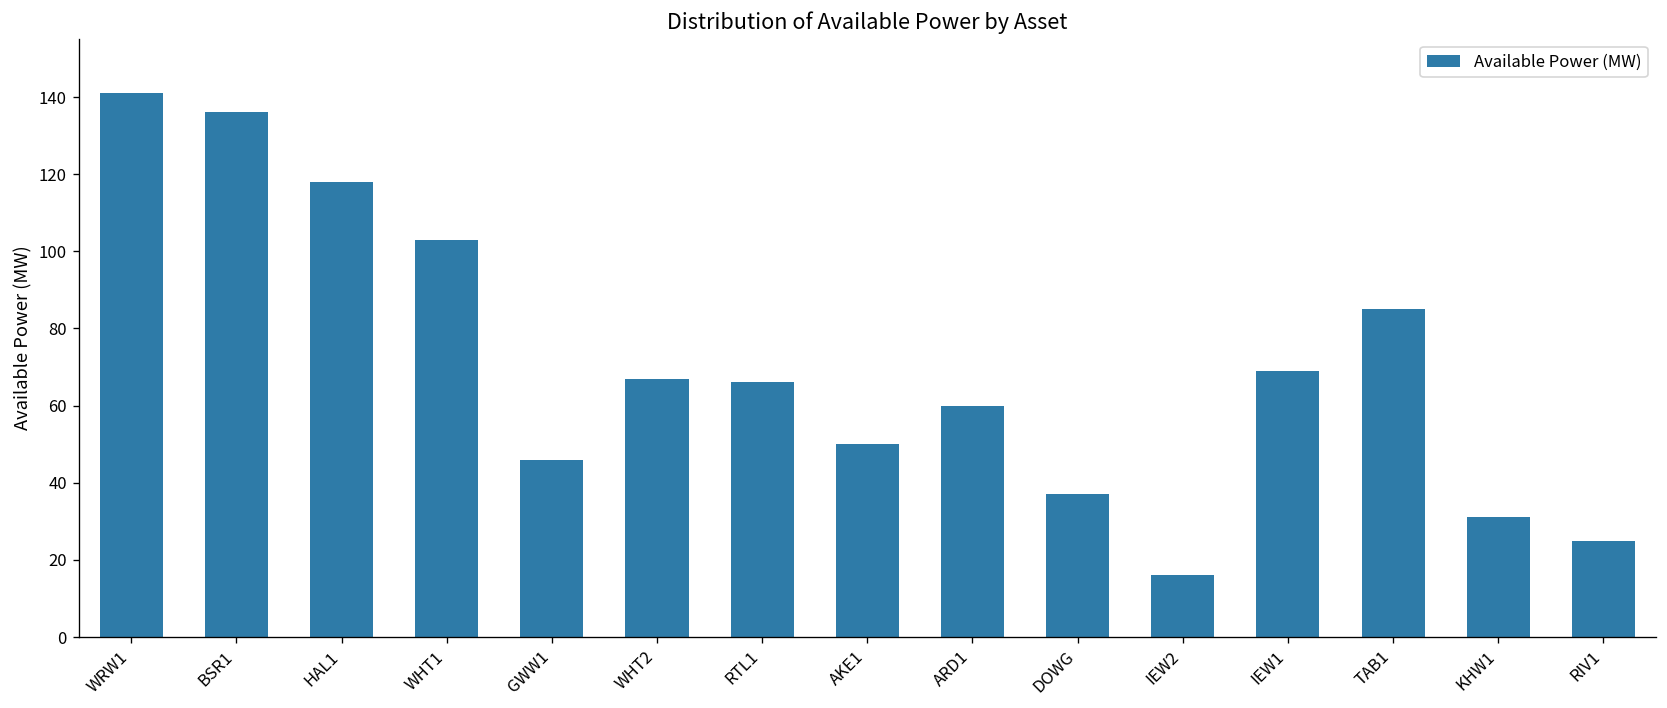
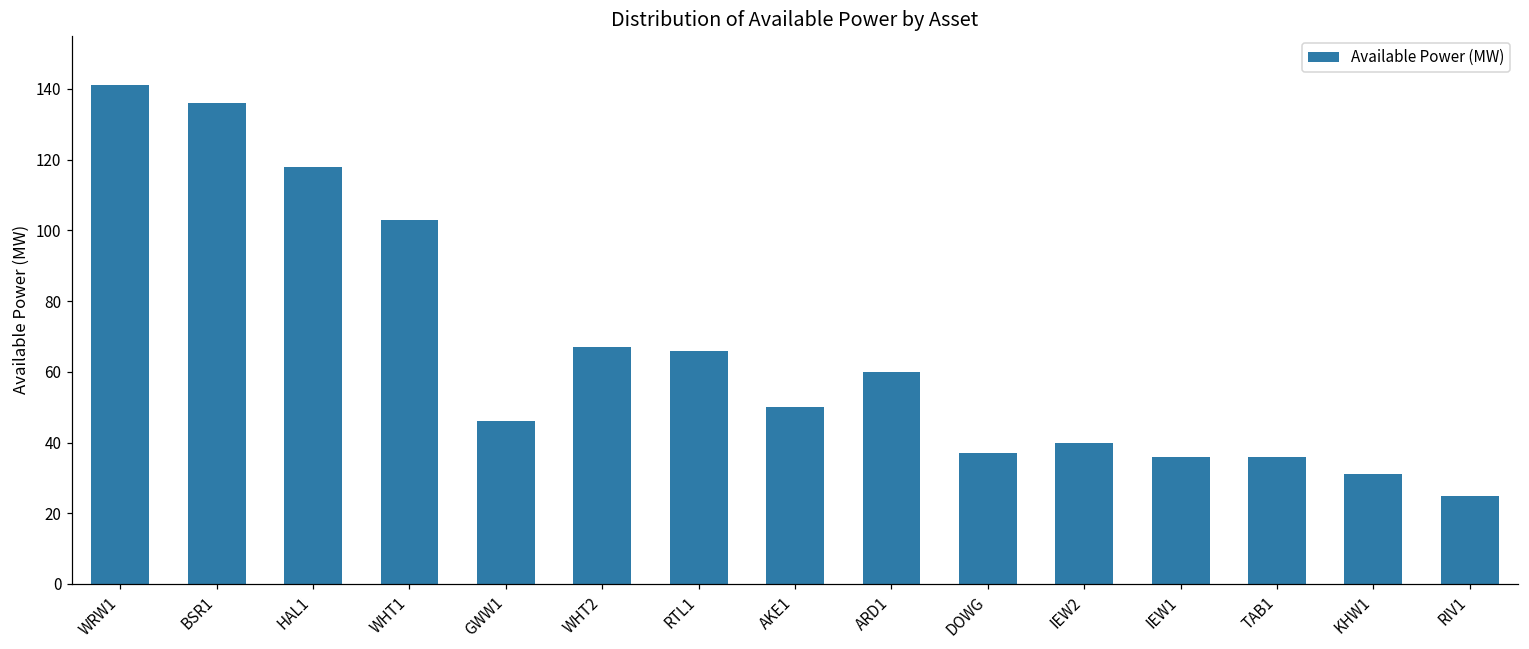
IEW2: 16 -> 40
IEW1: 69 -> 36
TAB1: 85 -> 36
